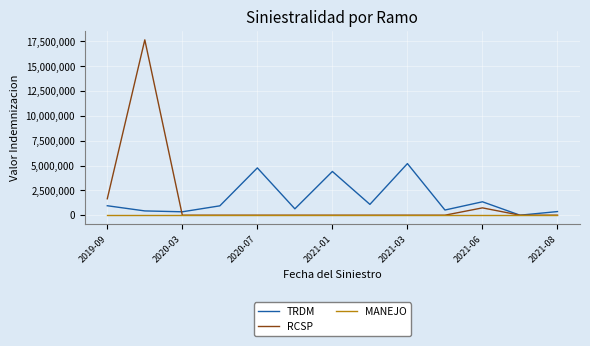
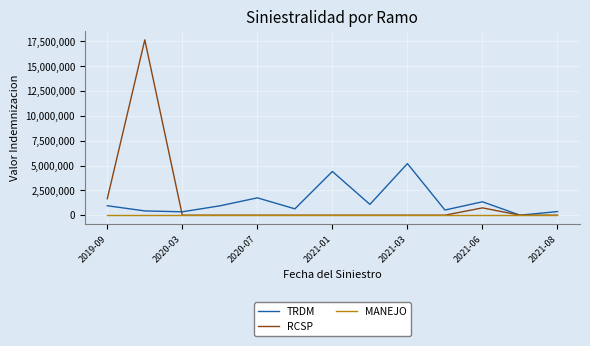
TRDM, 2020-07: 5,000,000 -> 2,000,000
